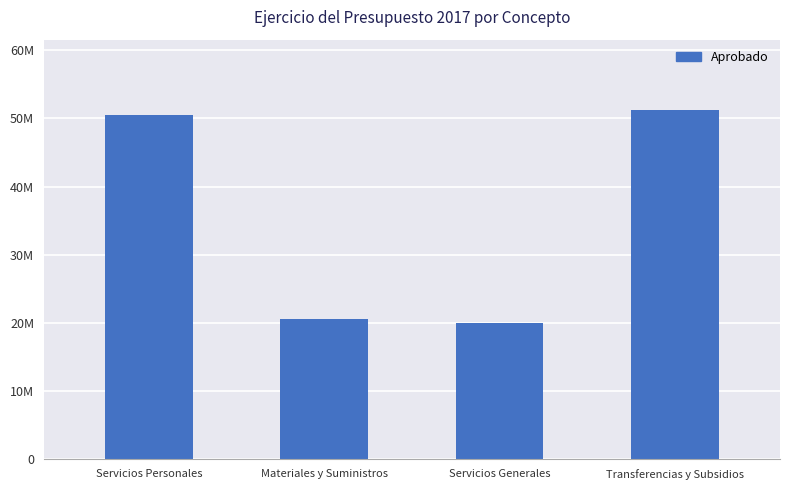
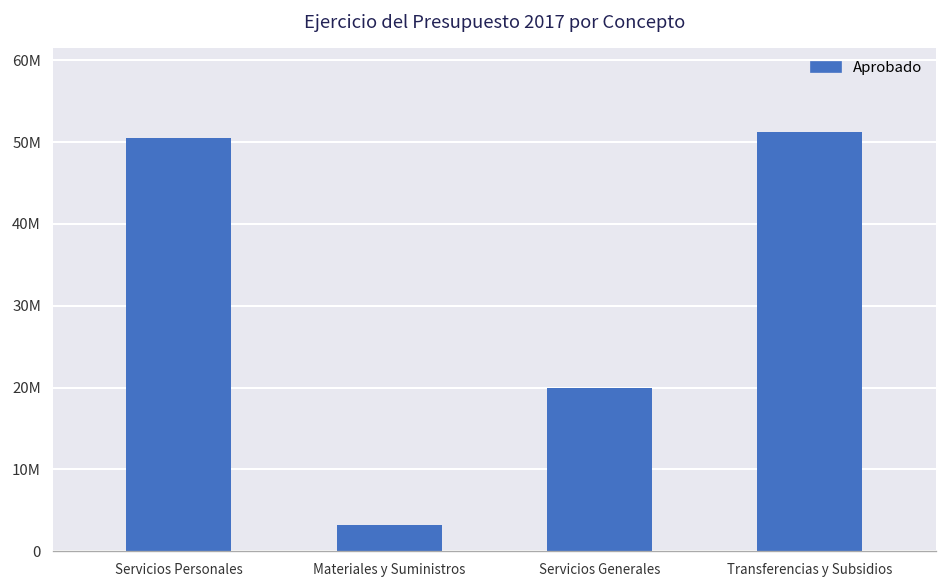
Materiales y Suministros: 21000000 -> 3000000
